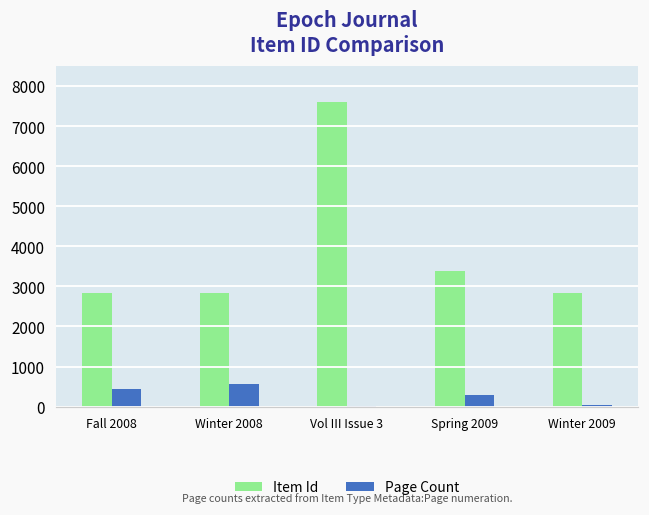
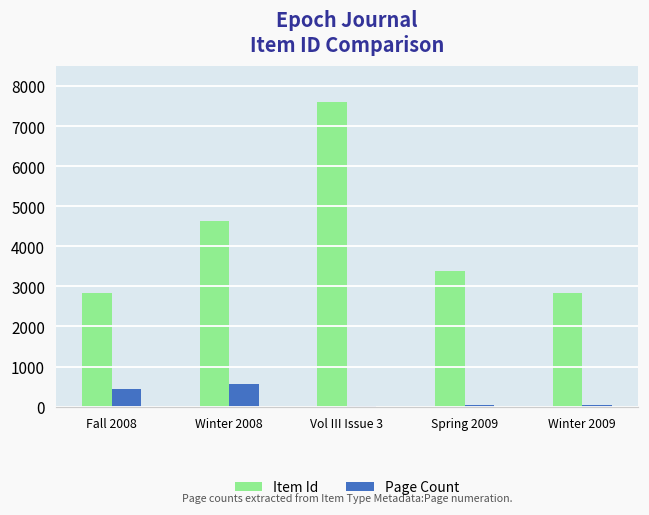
Item Id, Winter 2008: 2800 -> 4600
Page Count, Spring 2009: 300 -> 0
